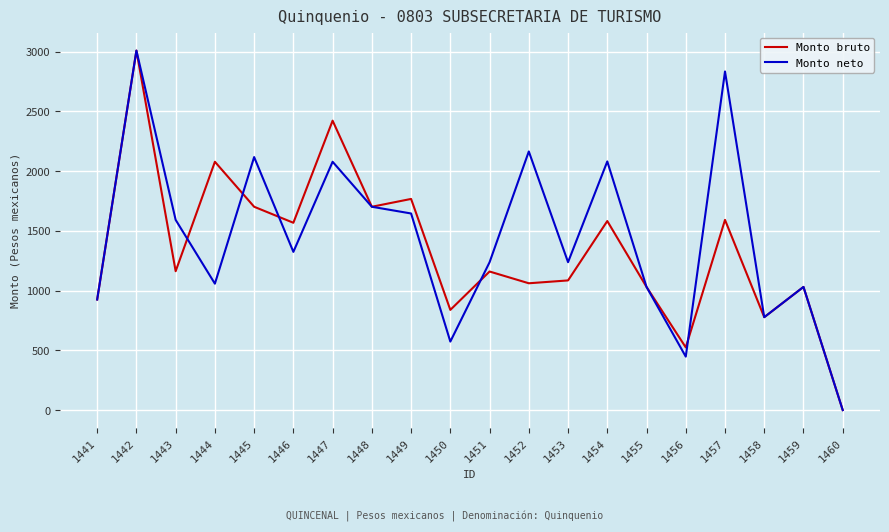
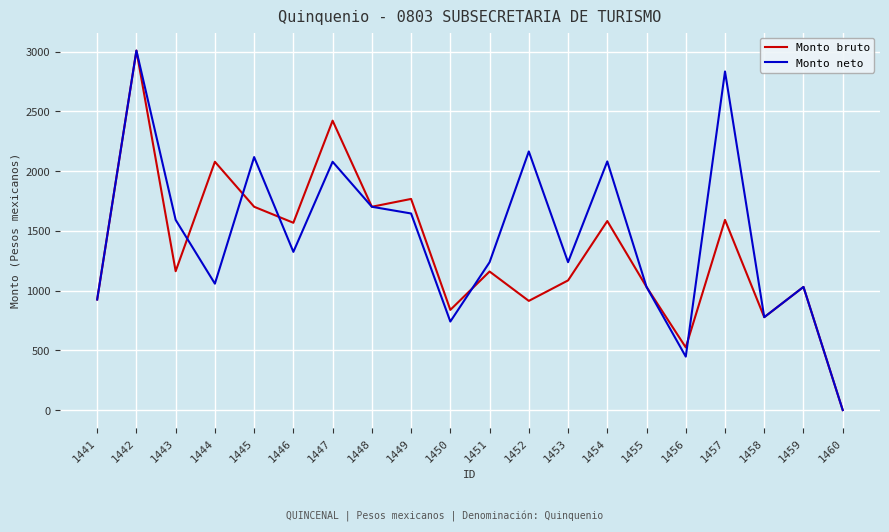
Monto neto, 1450: 570 -> 740
Monto bruto, 1452: 1060 -> 910
